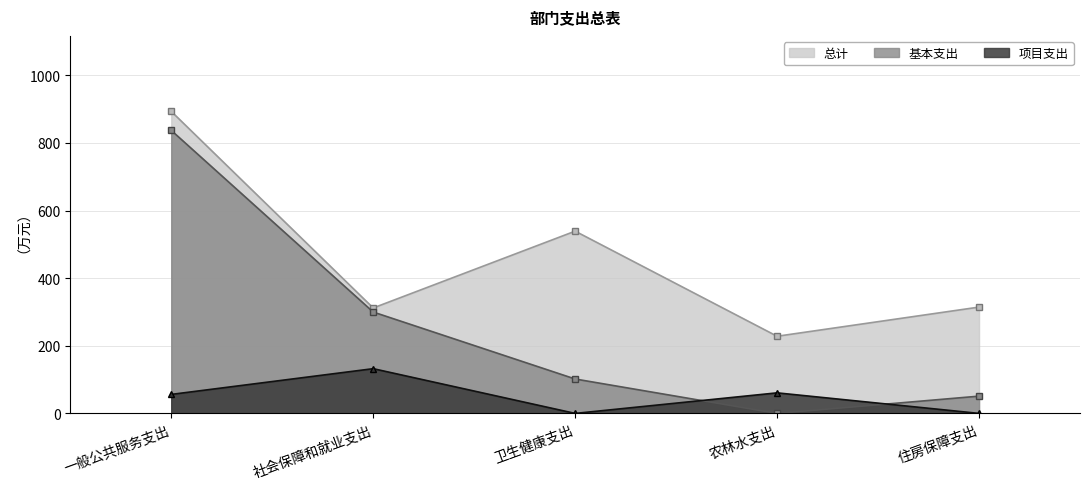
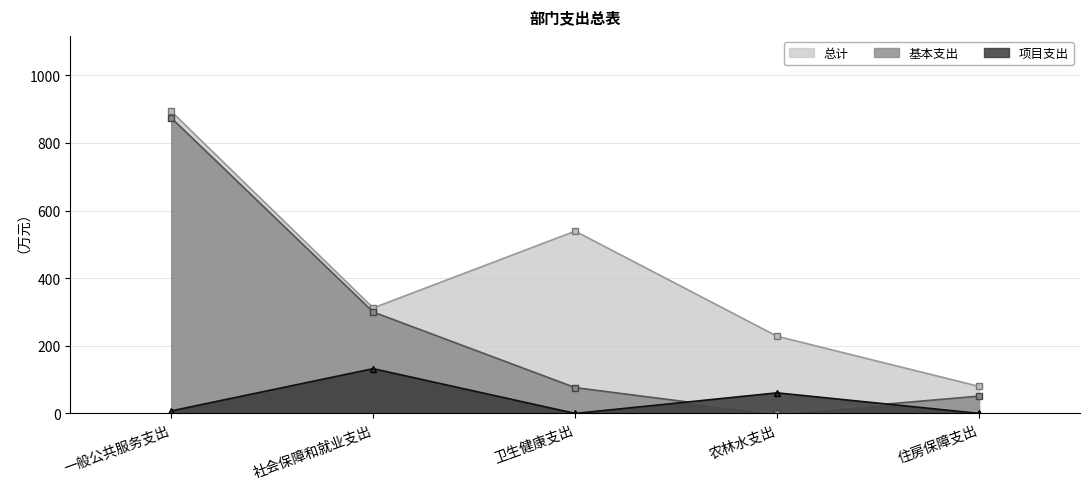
基本支出, 一般公共服务支出: 840 -> 870
项目支出, 一般公共服务支出: 60 -> 10
基本支出, 卫生健康支出: 100 -> 80
总计, 住房保障支出: 310 -> 80
